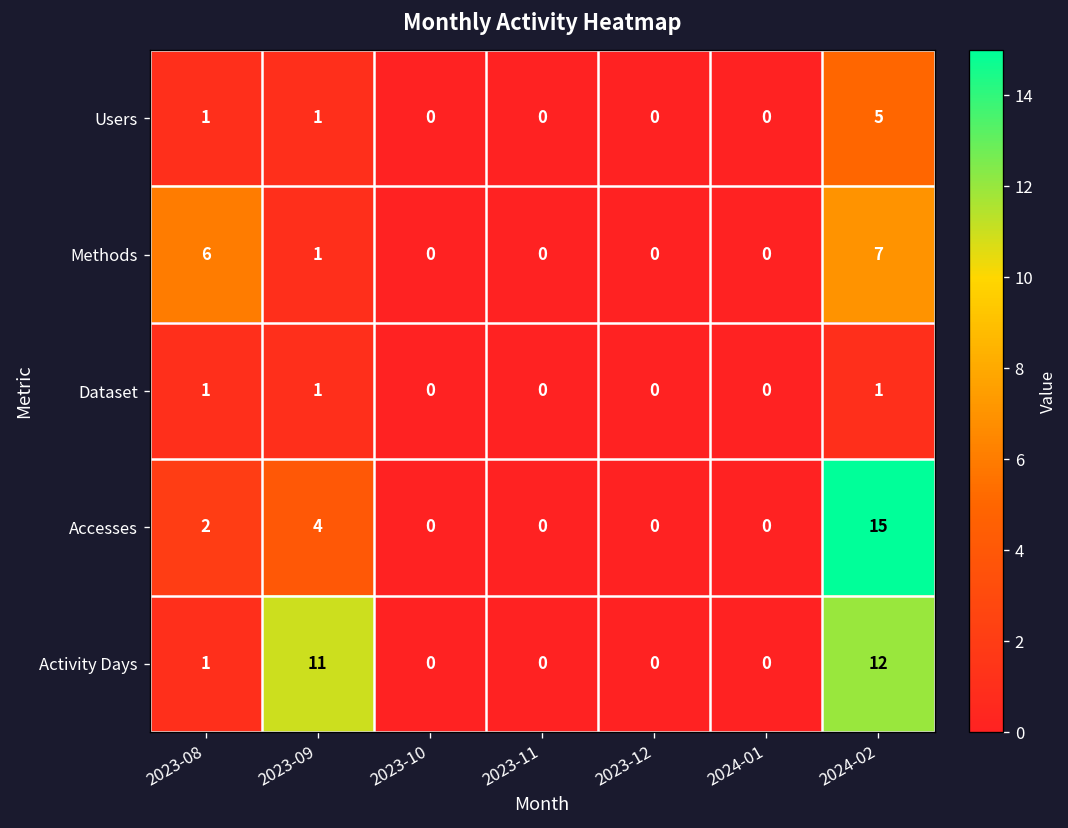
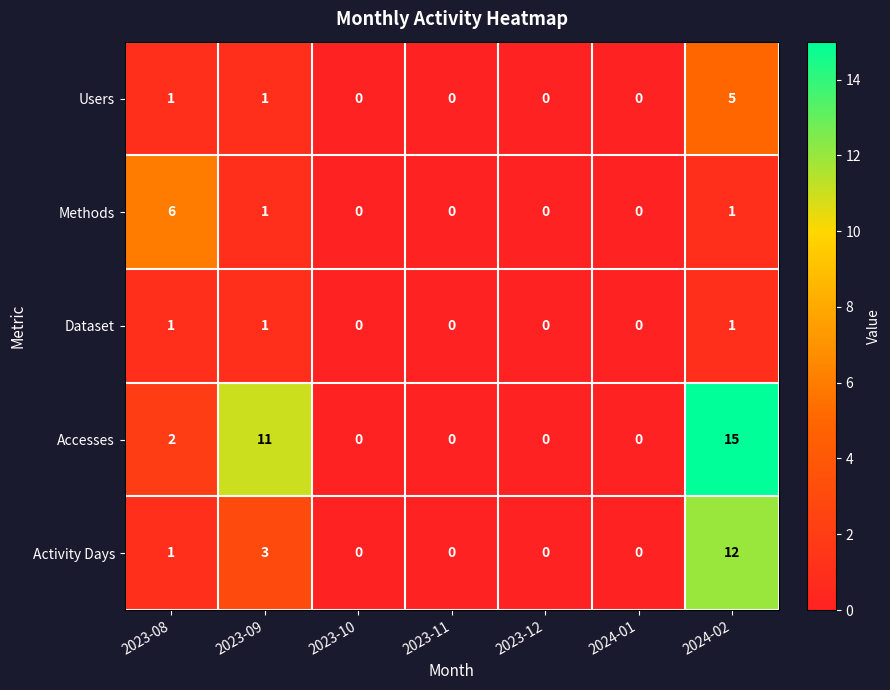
Methods, 2024-02: 7 -> 1
Accesses, 2023-09: 4 -> 11
Activity Days, 2023-09: 11 -> 3
